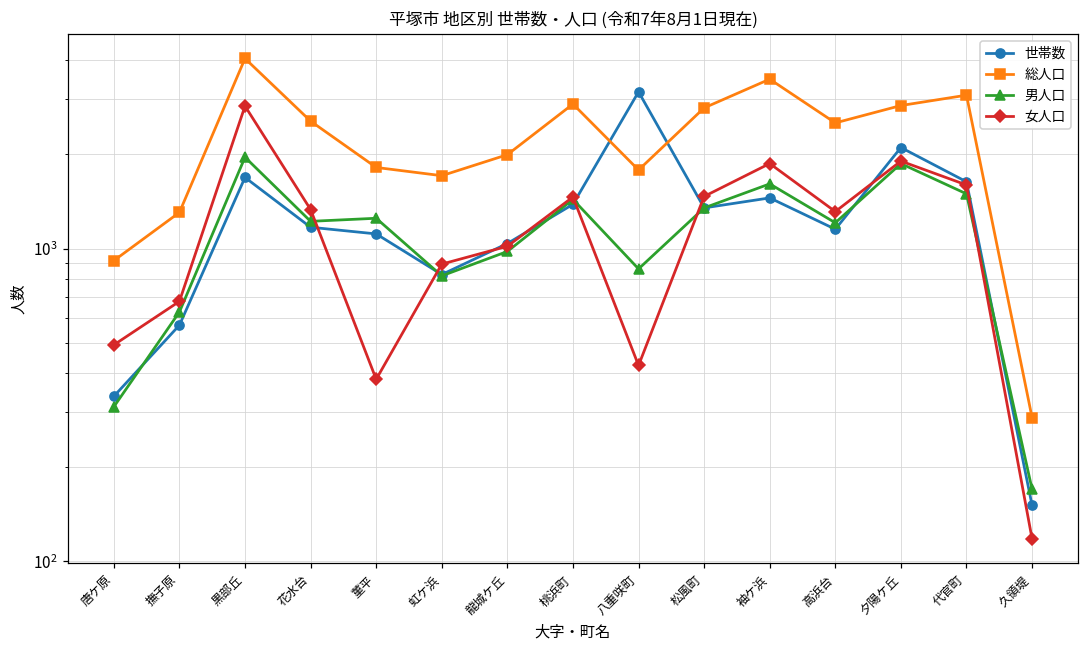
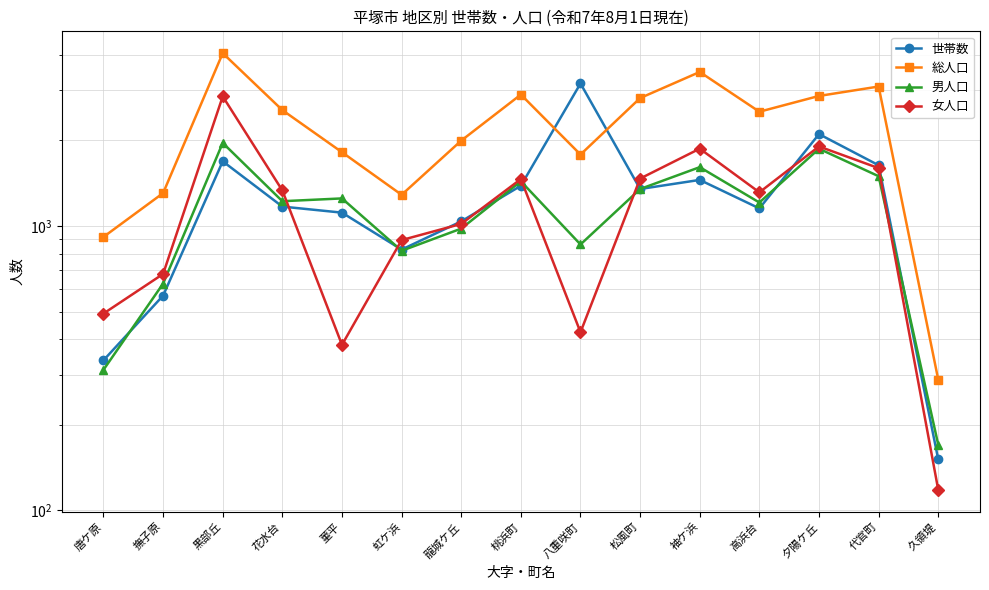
総人口, 虹ケ浜: 1700 -> 1300
